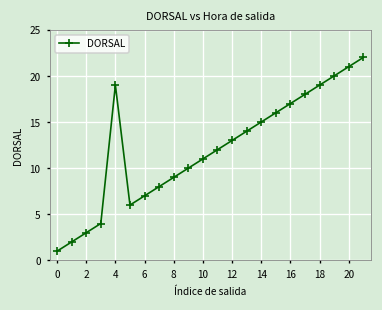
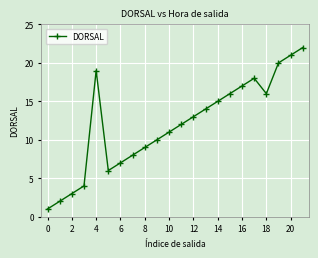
18: 19 -> 16
